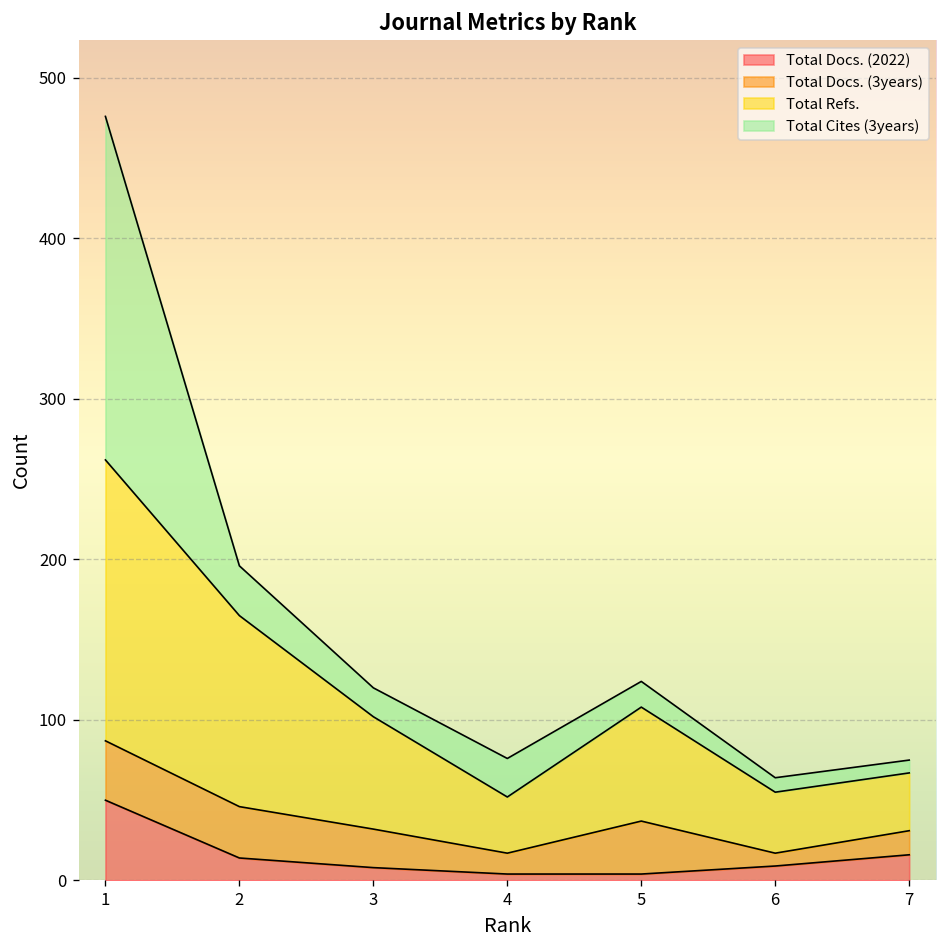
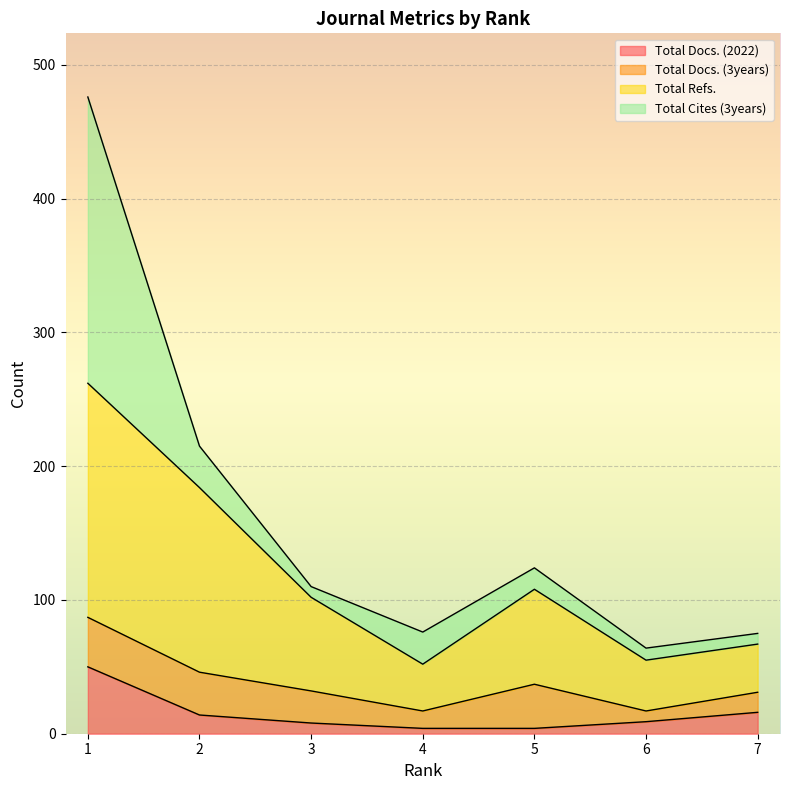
Total Refs., 2: 119 -> 138
Total Cites (3years), 3: 18 -> 8
